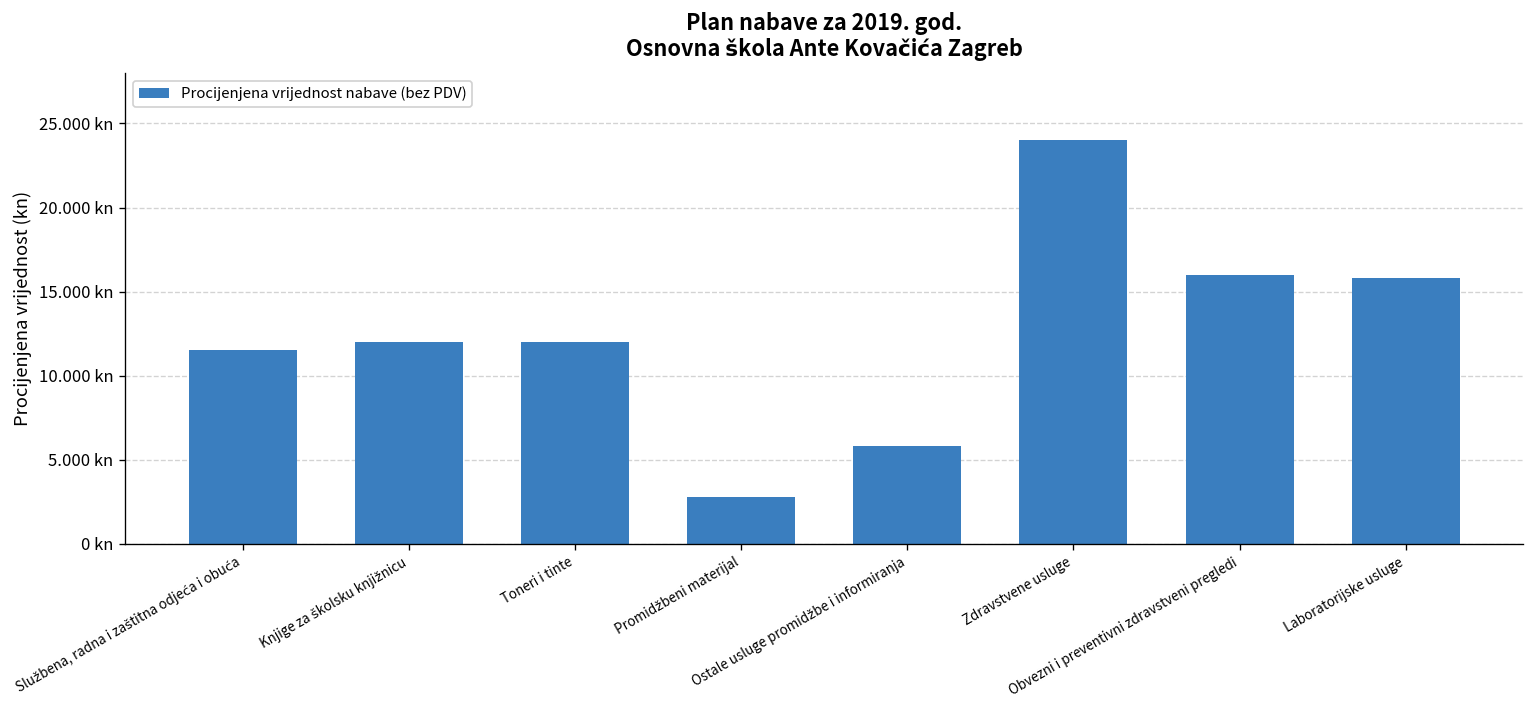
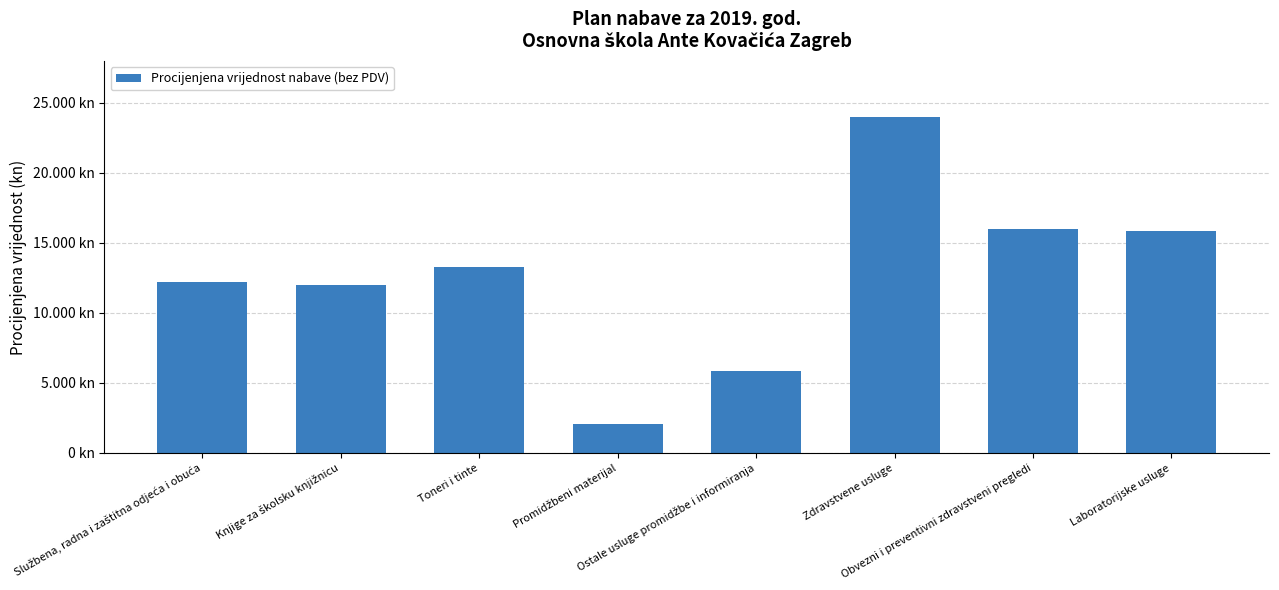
Službena, radna i zaštitna odjeća i obuća: 11.5 kn -> 12.2 kn
Toneri i tinte: 12.0 kn -> 13.3 kn
Promidžbeni materijal: 2.8 kn -> 2.1 kn
